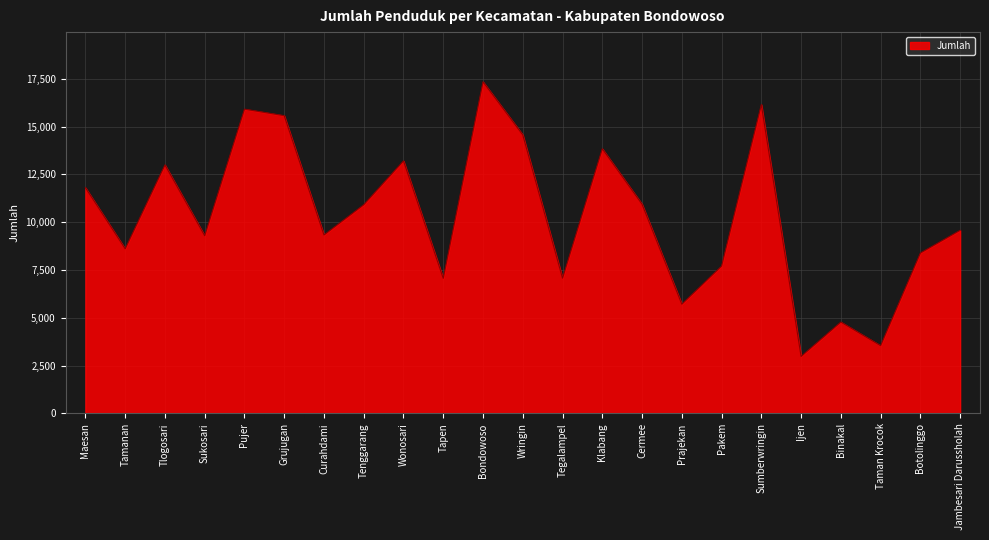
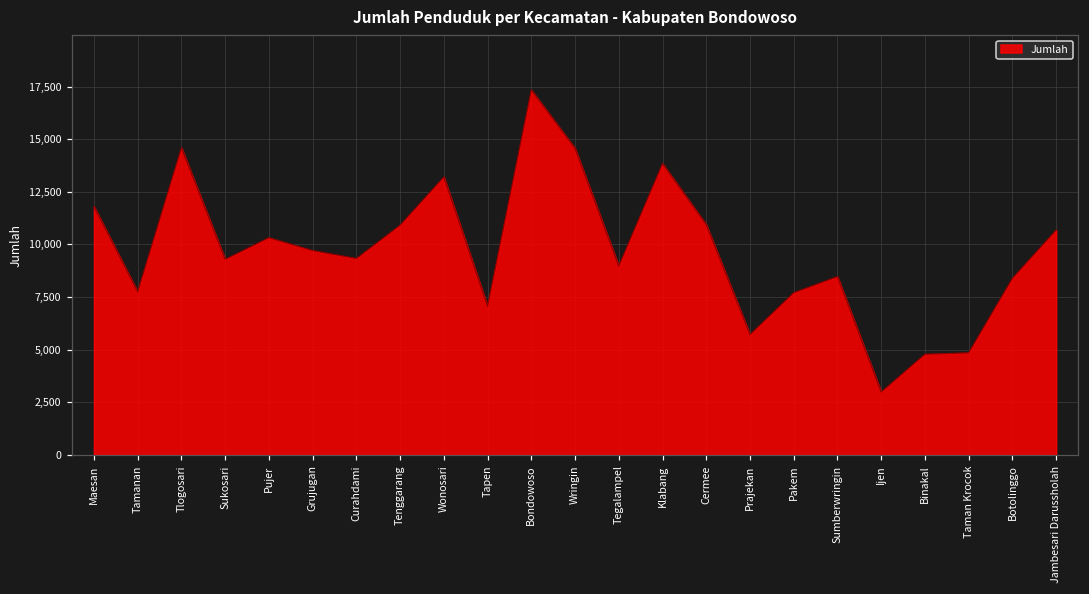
Tamanan: 8,600 -> 7,700
Tlogosari: 13,000 -> 14,600
Pujer: 15,900 -> 10,300
Grujugan: 15,600 -> 9,700
Tegalampel: 7,100 -> 9,000
Sumberwringin: 16,100 -> 8,500
Taman Krocok: 3,500 -> 4,800
Jambesari Darussholah: 9,600 -> 10,700
